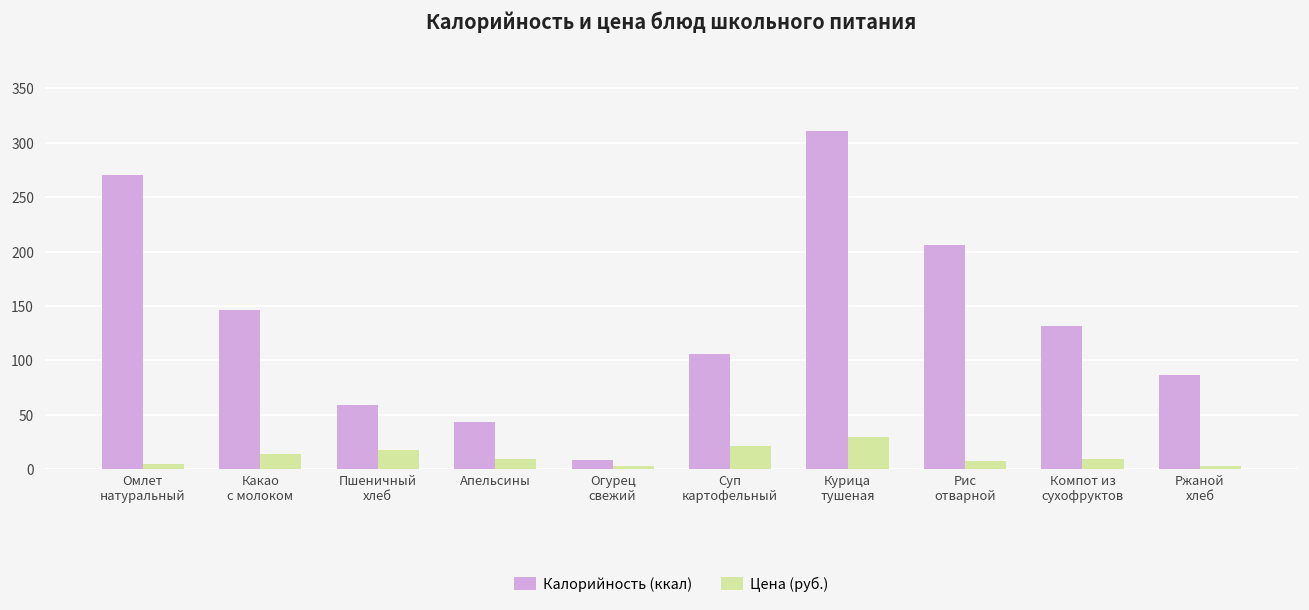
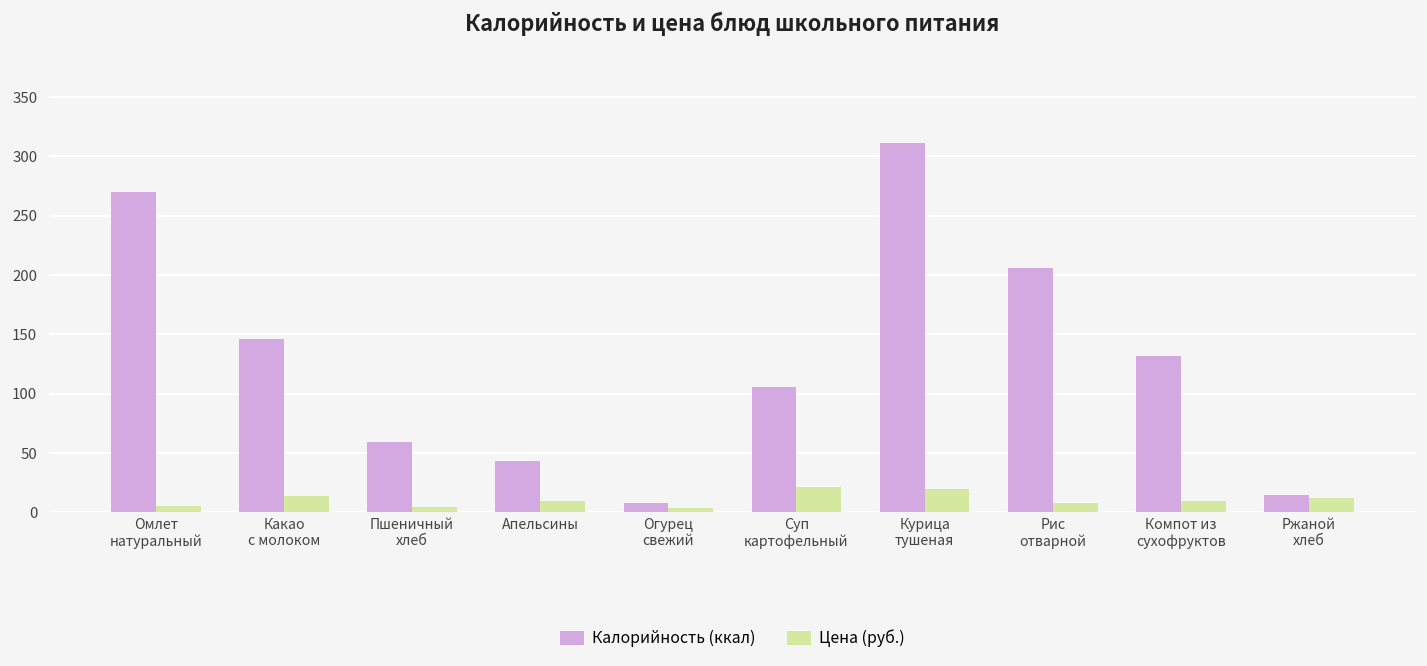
Цена (руб.), Пшеничный хлеб: 20 -> 0
Цена (руб.), Курица тушеная: 30 -> 20
Калорийность (ккал), Ржаной хлеб: 90 -> 20
Цена (руб.), Ржаной хлеб: 0 -> 10
